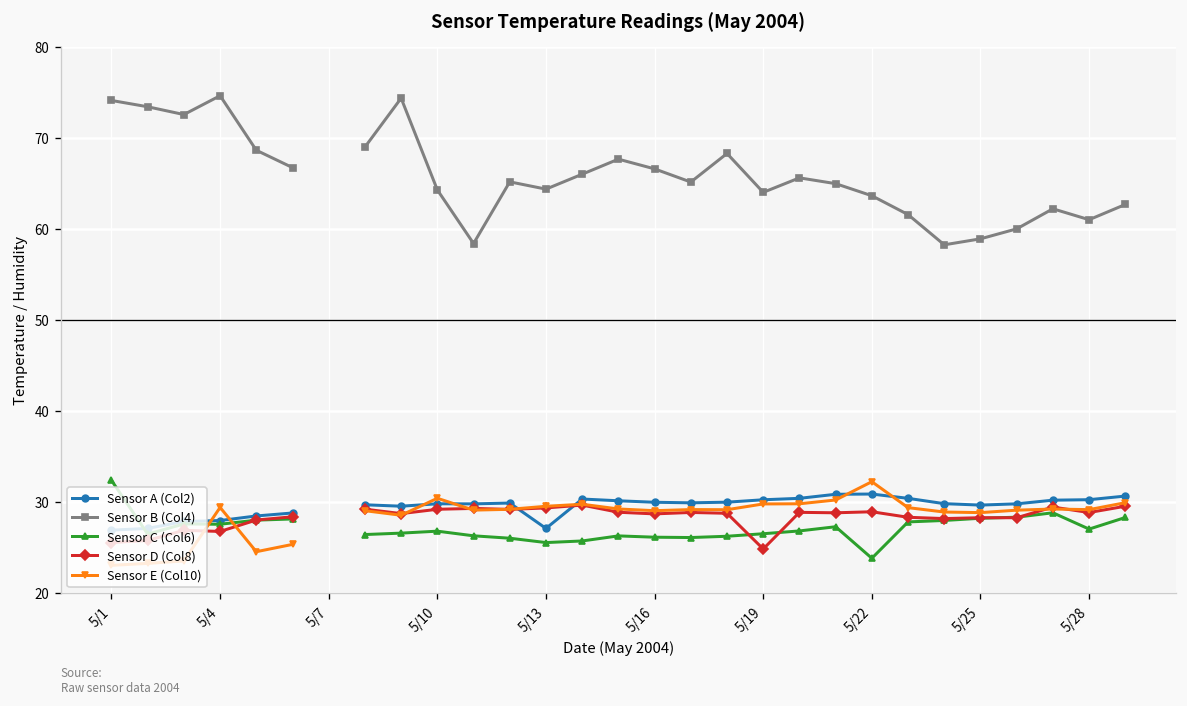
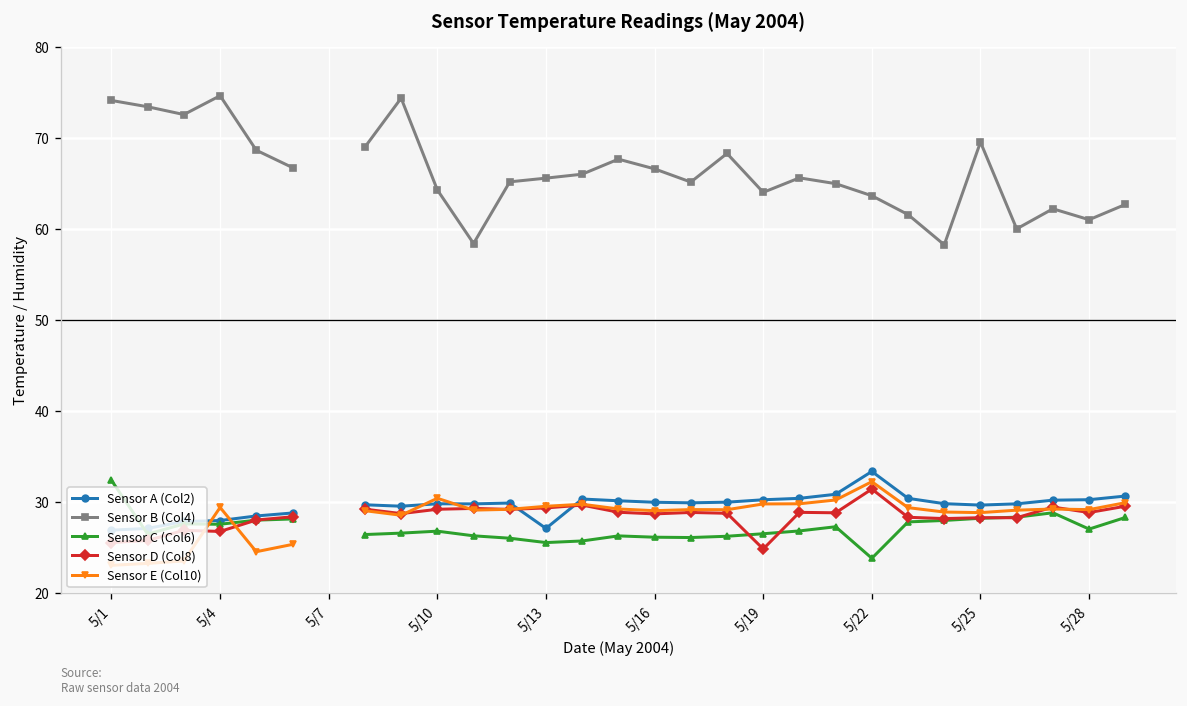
Sensor B (Col4), 5/13: 64 -> 66
Sensor A (Col2), 5/22: 31 -> 33
Sensor D (Col8), 5/22: 29 -> 31
Sensor B (Col4), 5/25: 59 -> 70
